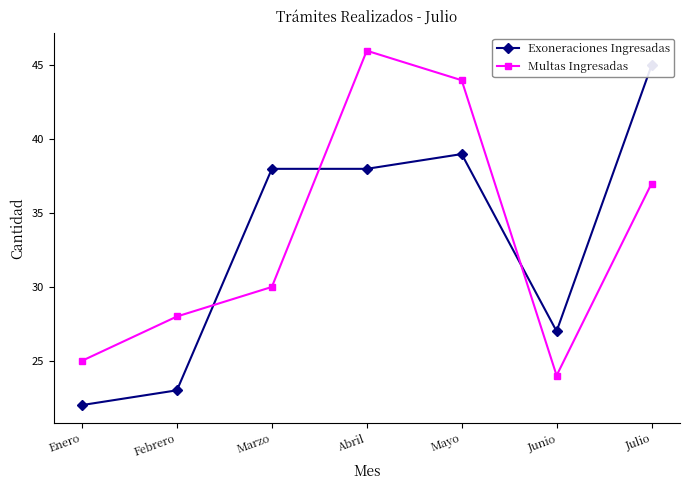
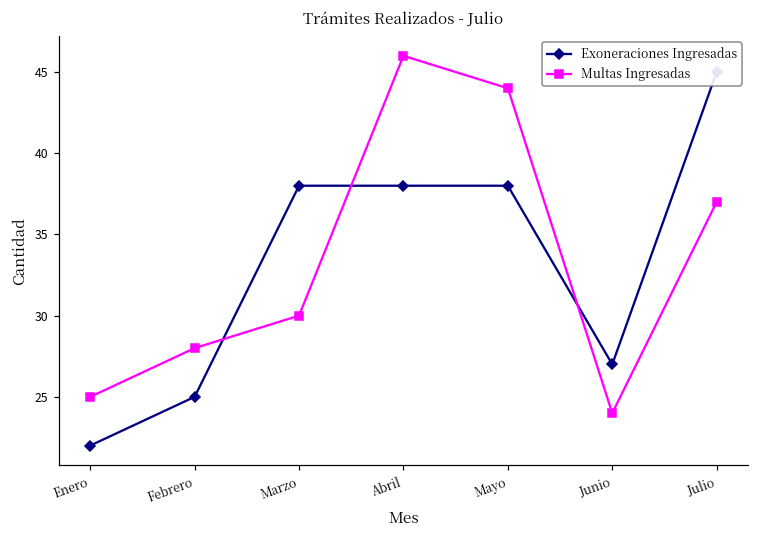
Exoneraciones Ingresadas, Febrero: 23 -> 25
Exoneraciones Ingresadas, Mayo: 39 -> 38
